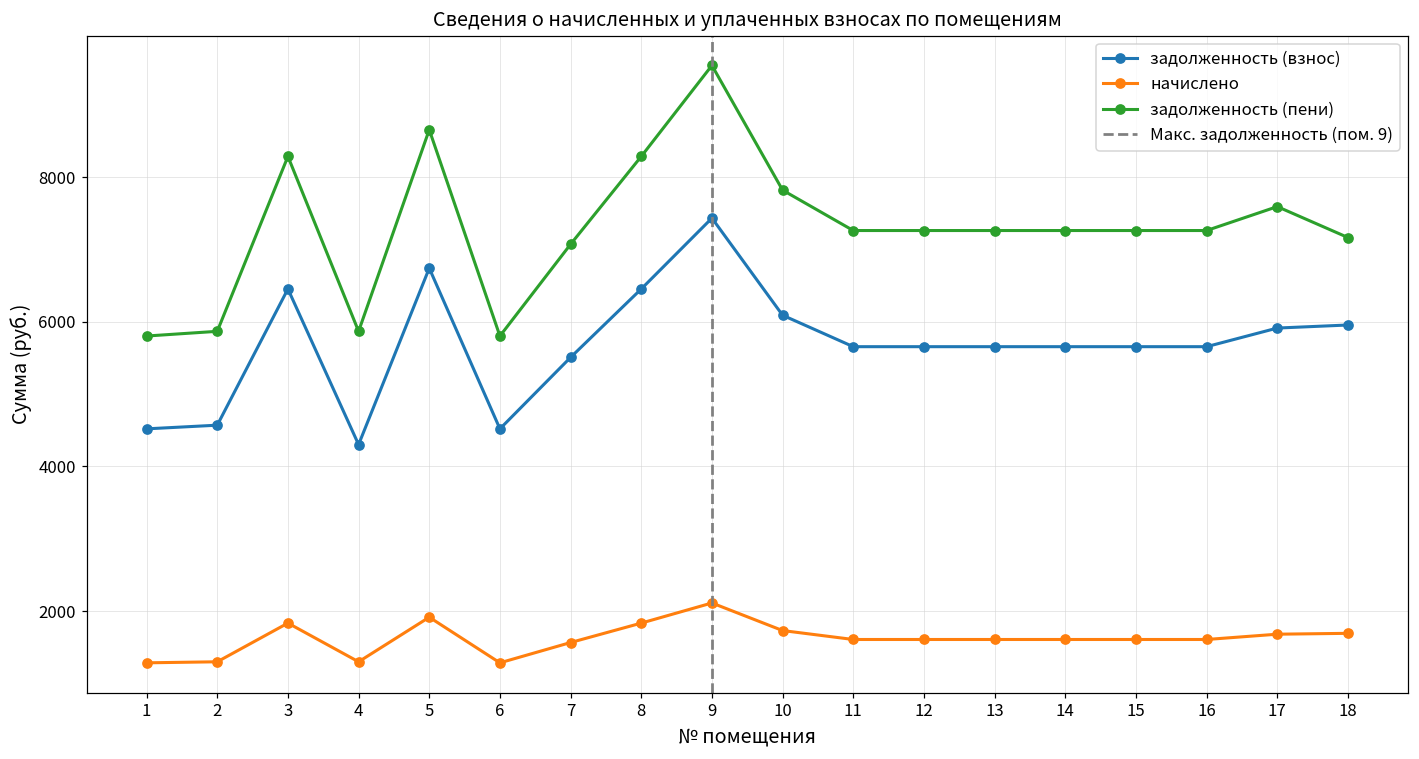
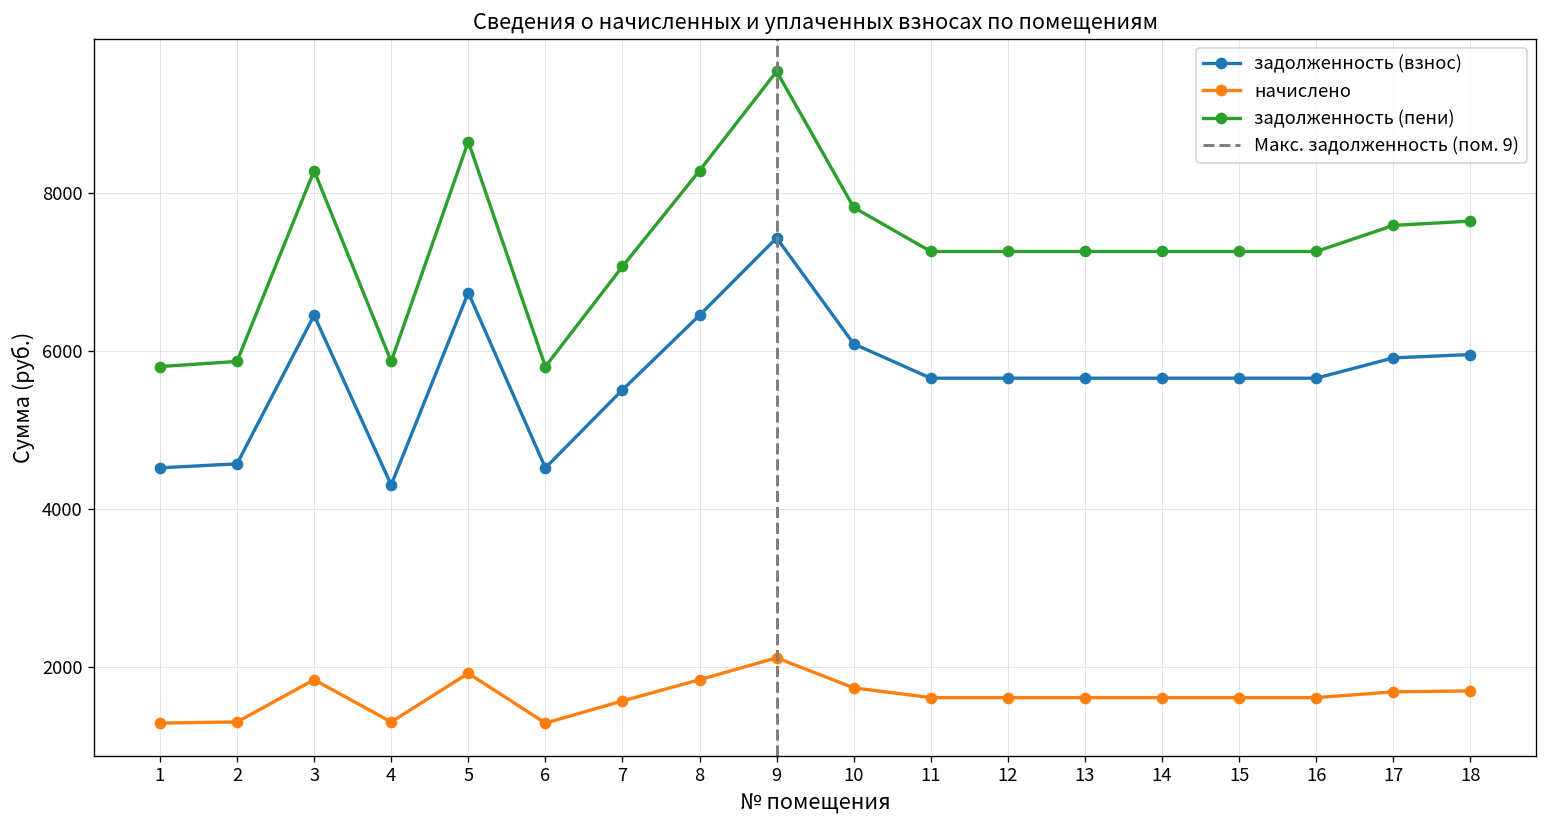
задолженность (пени), 18: 7200 -> 7600
